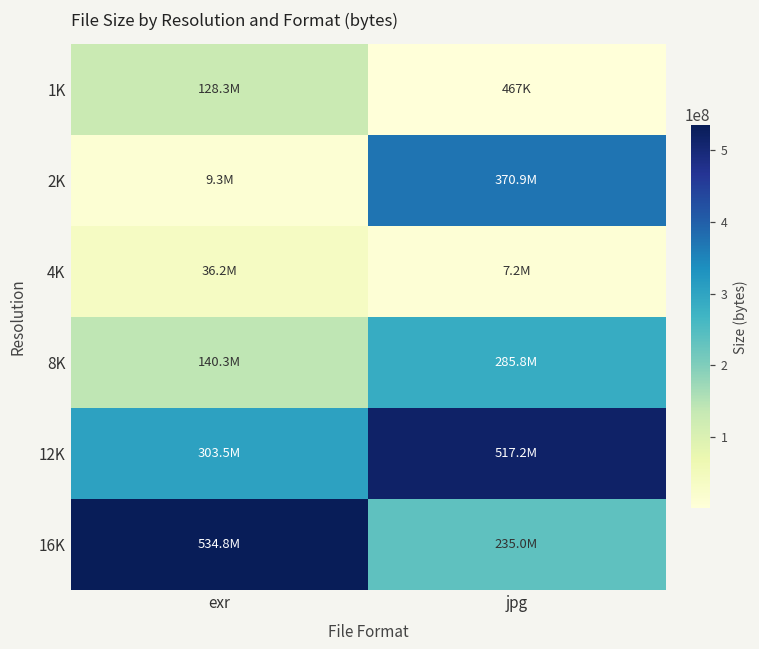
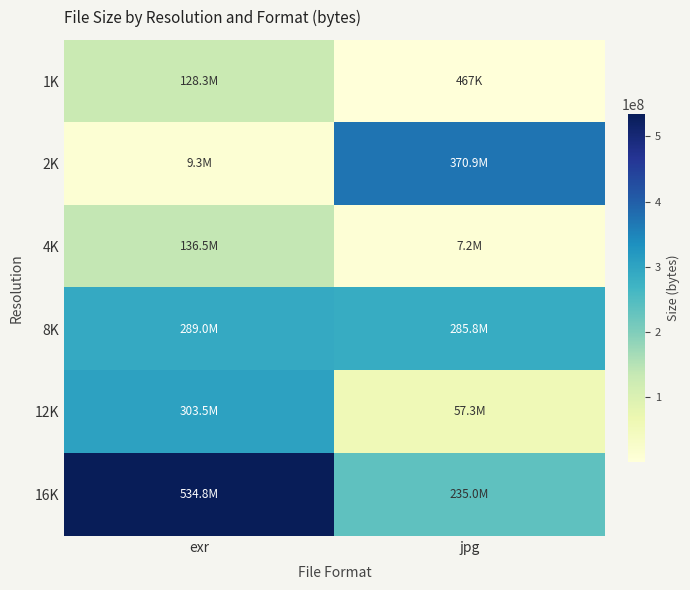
4K, exr: 36.2M -> 136.5M
8K, exr: 140.3M -> 289.0M
12K, jpg: 517.2M -> 57.3M
